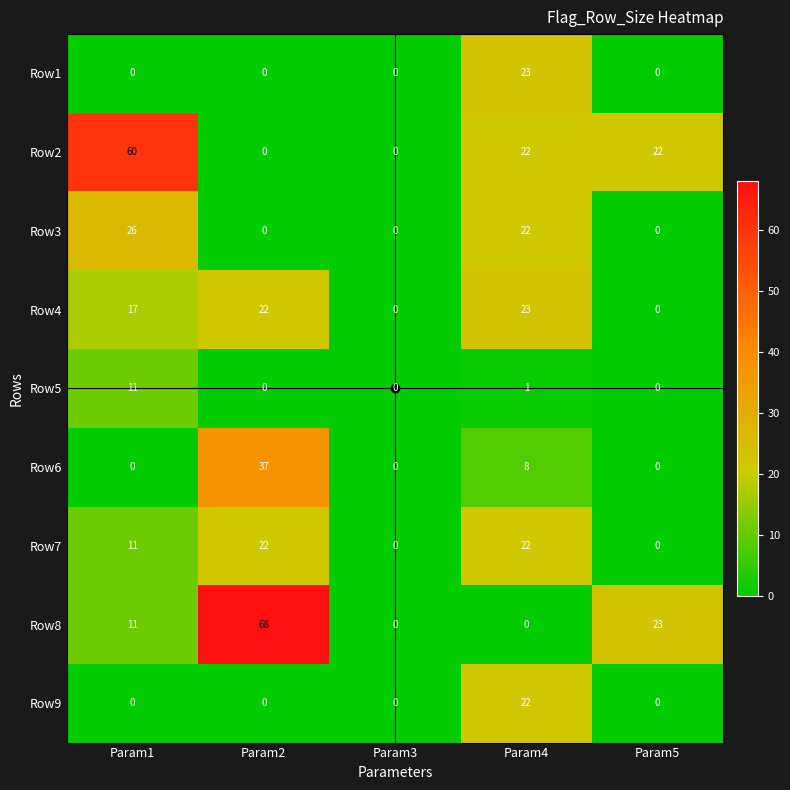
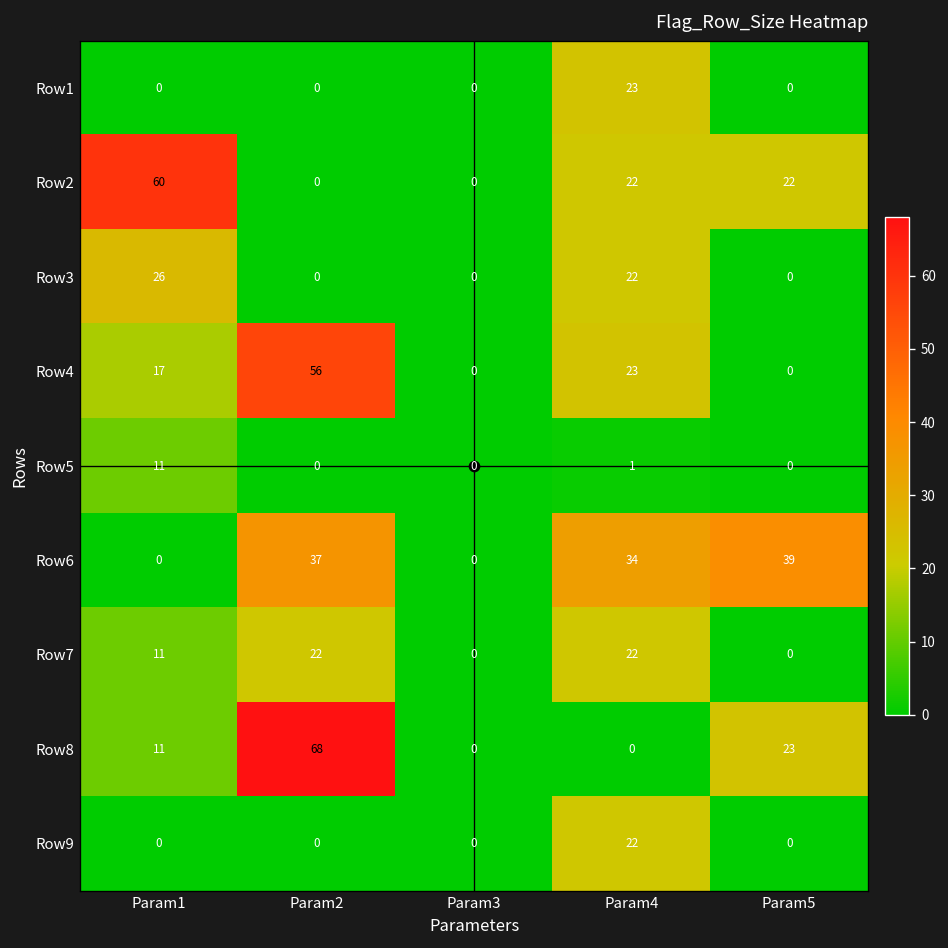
Row4, Param2: 22 -> 56
Row6, Param4: 8 -> 34
Row6, Param5: 0 -> 39
